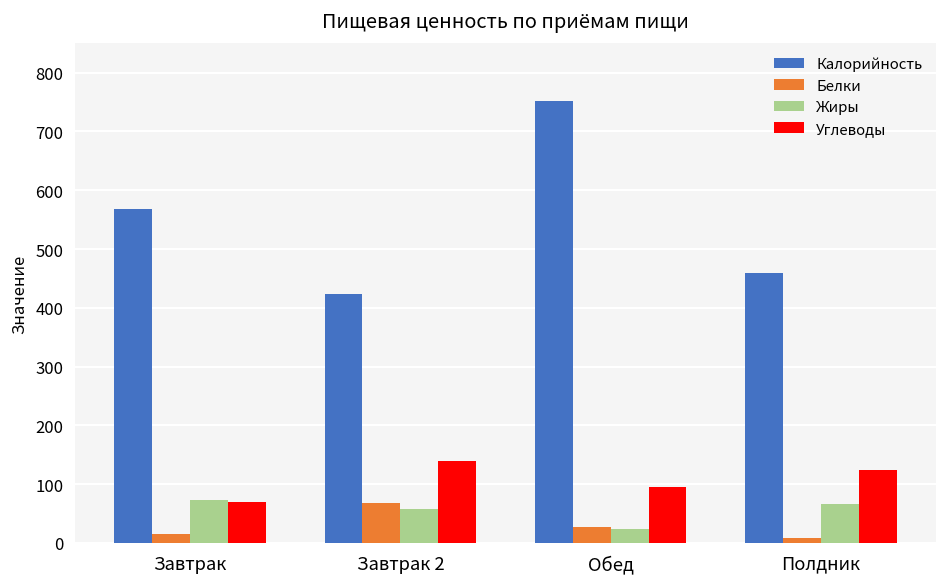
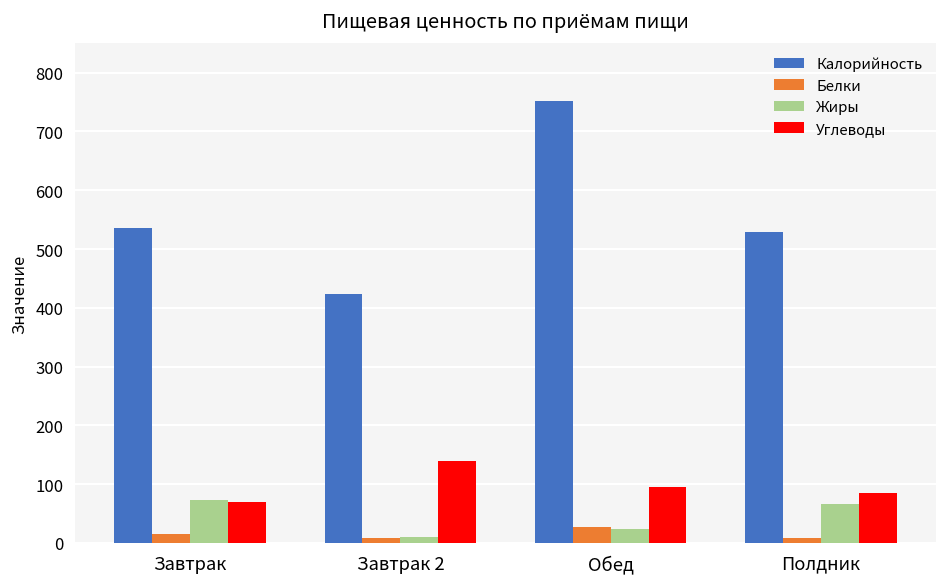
Калорийность, Завтрак: 570 -> 540
Белки, Завтрак 2: 70 -> 10
Жиры, Завтрак 2: 60 -> 10
Калорийность, Полдник: 460 -> 530
Углеводы, Полдник: 120 -> 80
